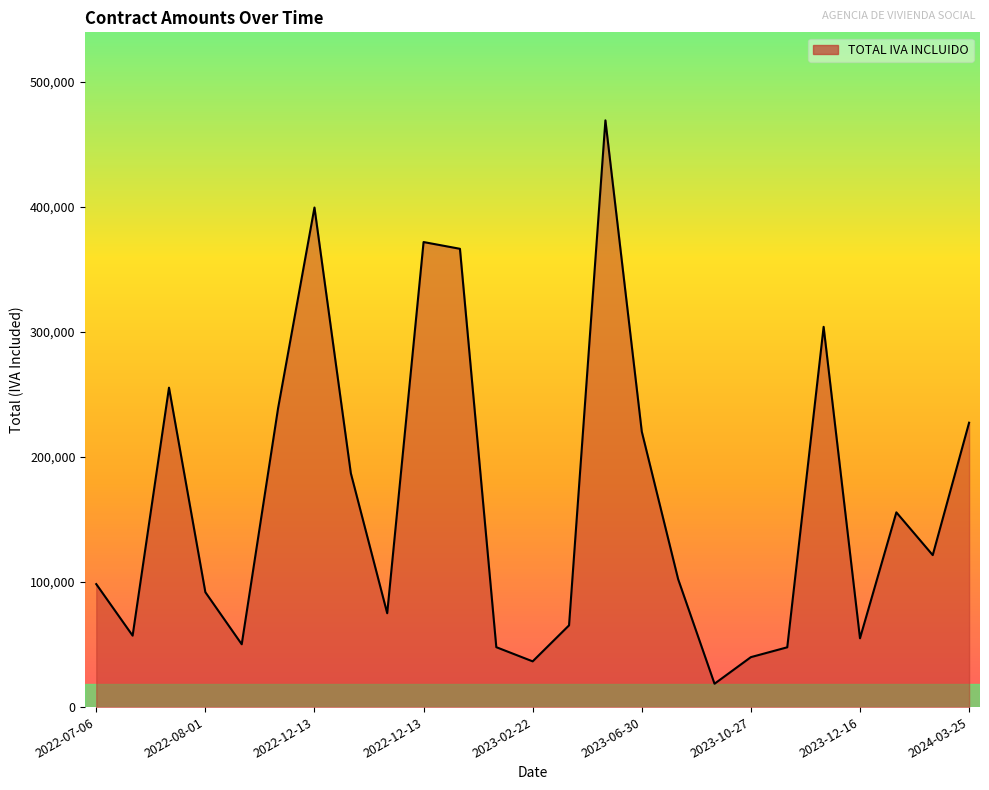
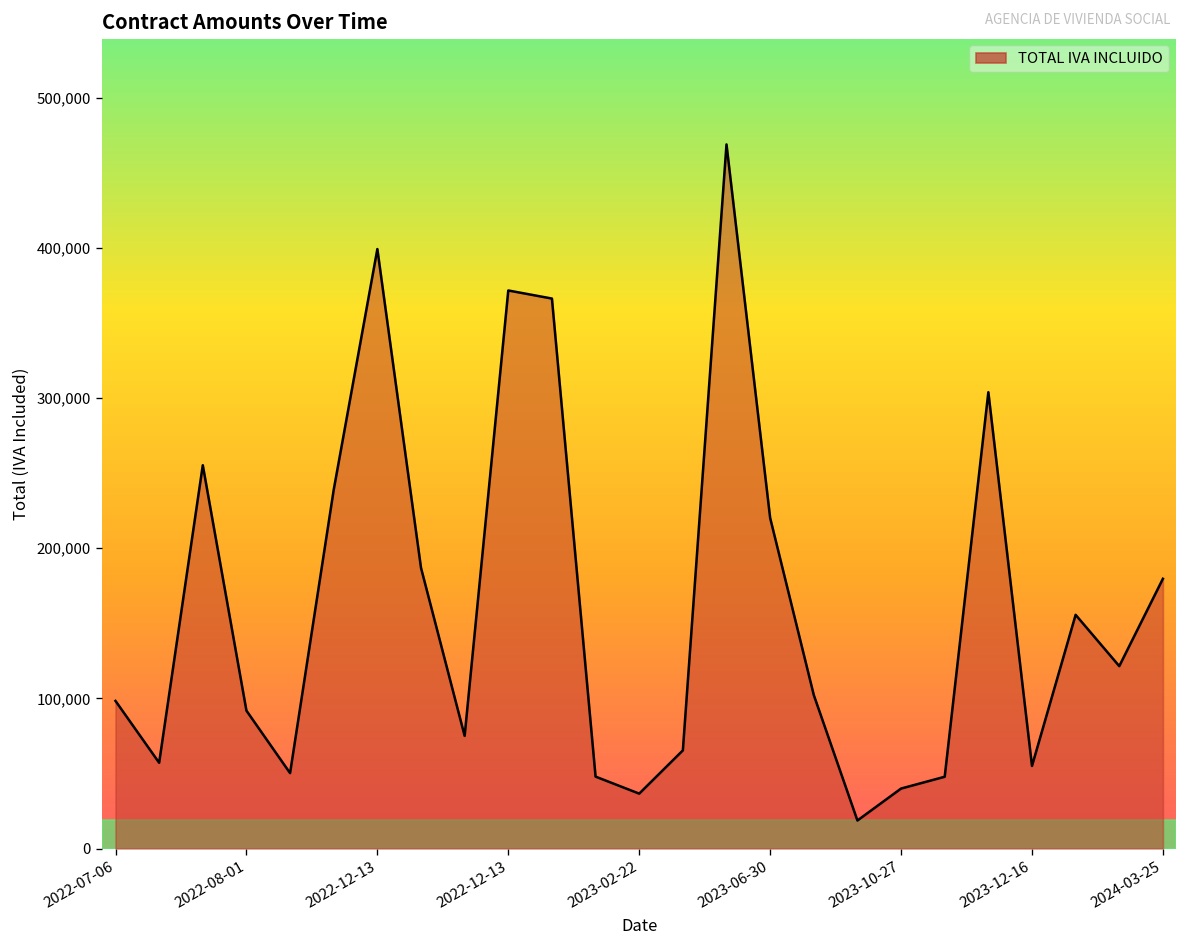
2024-03-25: 227,000 -> 180,000
